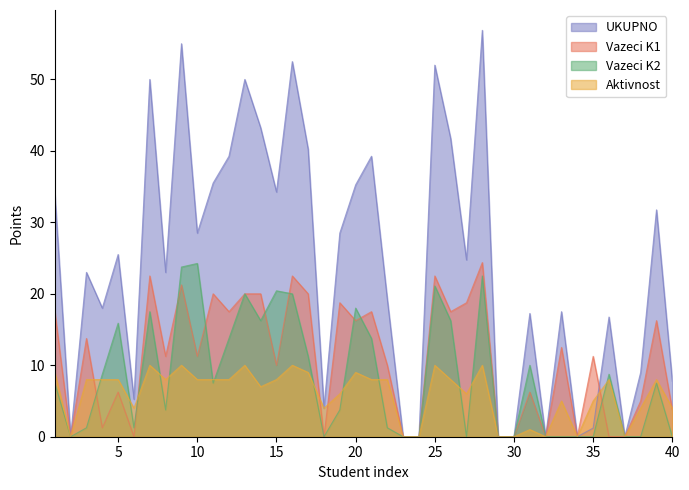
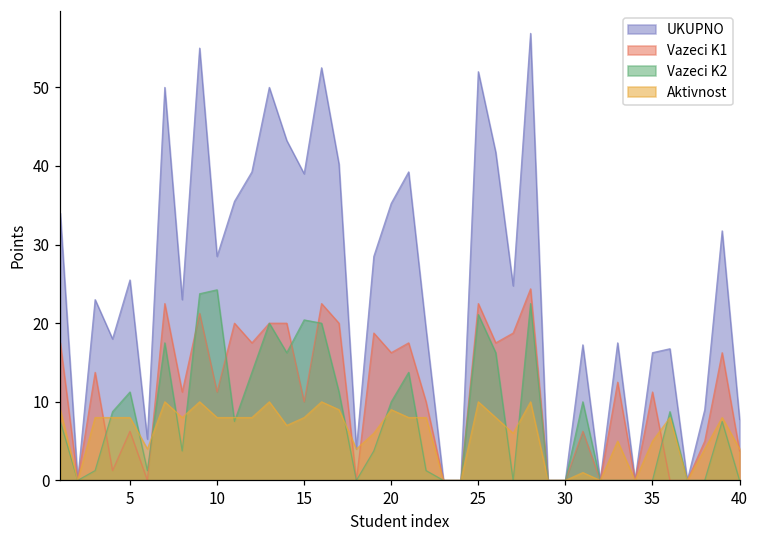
Vazeci K2, 5: 16 -> 11
UKUPNO, 15: 34 -> 39
Vazeci K2, 20: 18 -> 10
UKUPNO, 35: 1 -> 16
